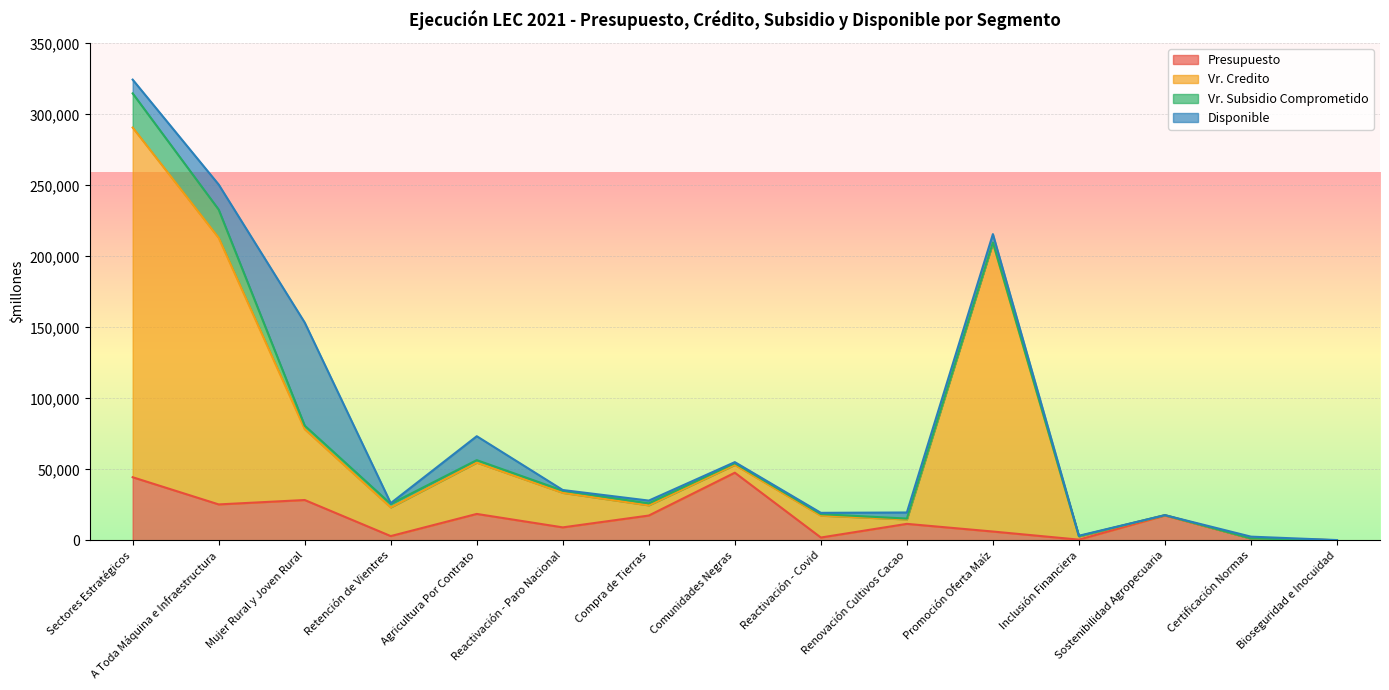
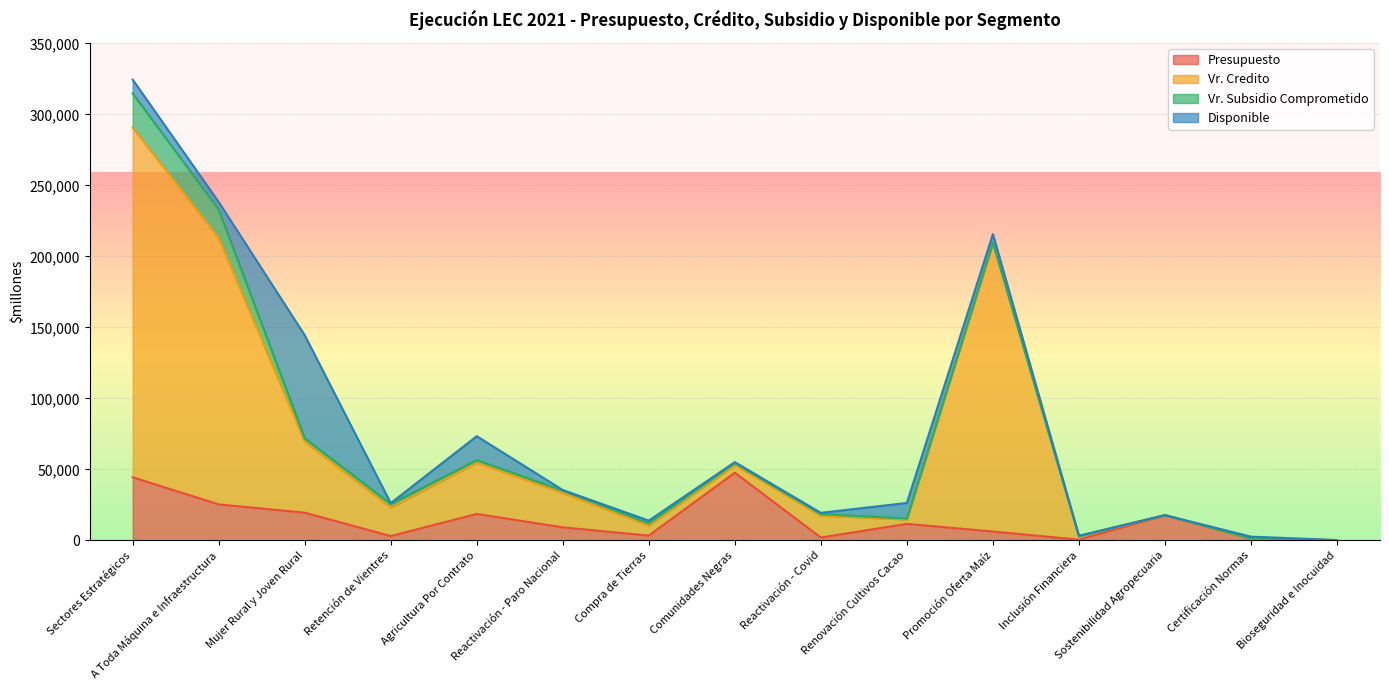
Disponible, A Toda Máquina e Infraestructura: 18,000 -> 5,000
Presupuesto, Mujer Rural y Joven Rural: 28,000 -> 20,000
Presupuesto, Compra de Tierras: 17,000 -> 3,000
Disponible, Renovación Cultivos Cacao: 4,000 -> 11,000
